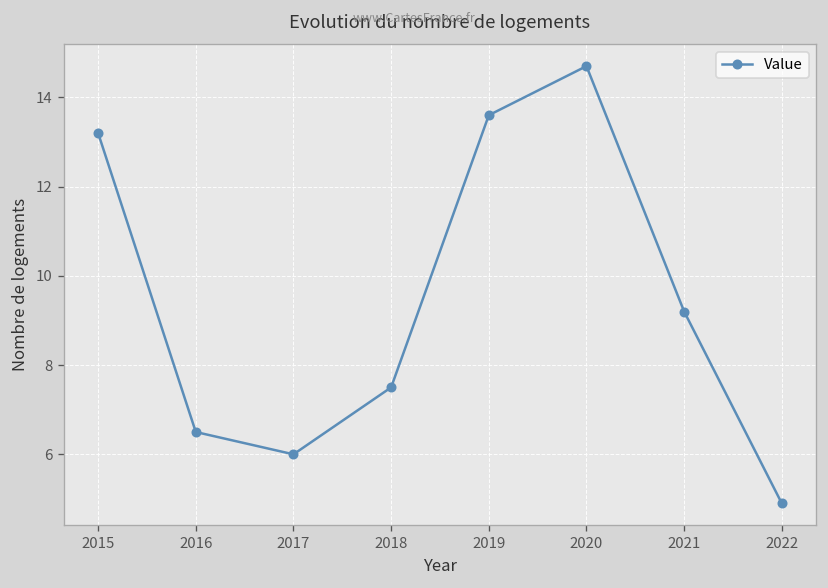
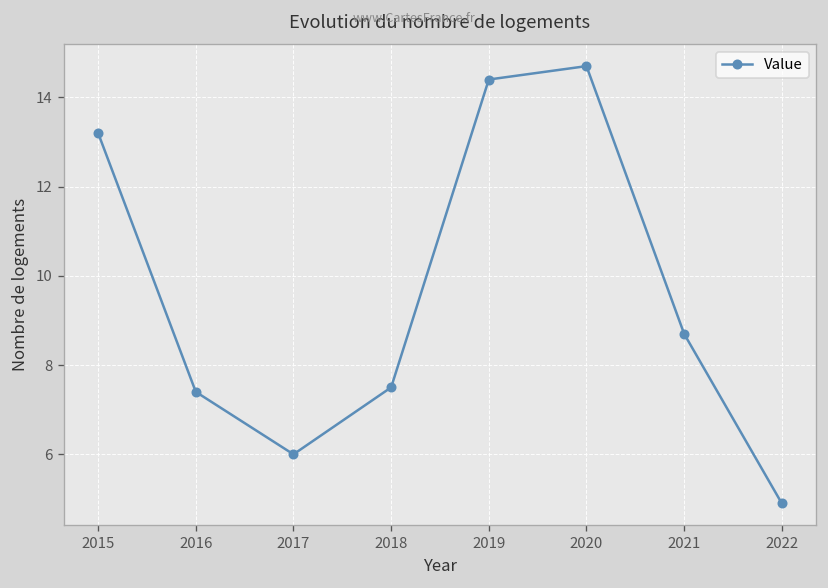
2016: 6.5 -> 7.4
2019: 13.6 -> 14.4
2021: 9.2 -> 8.7
